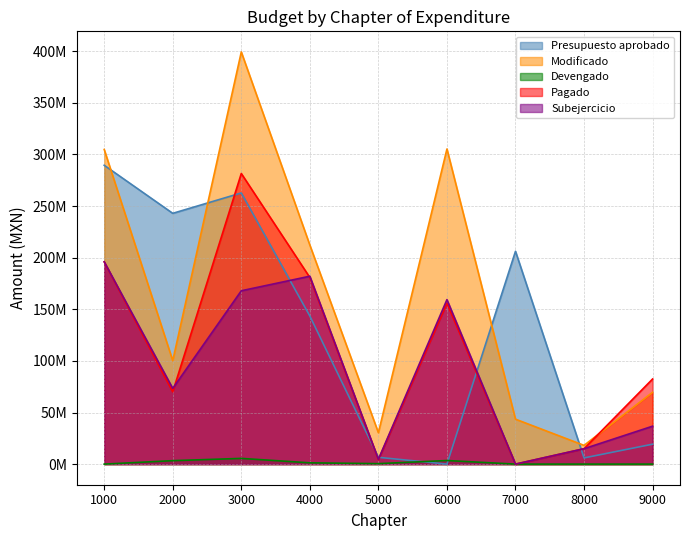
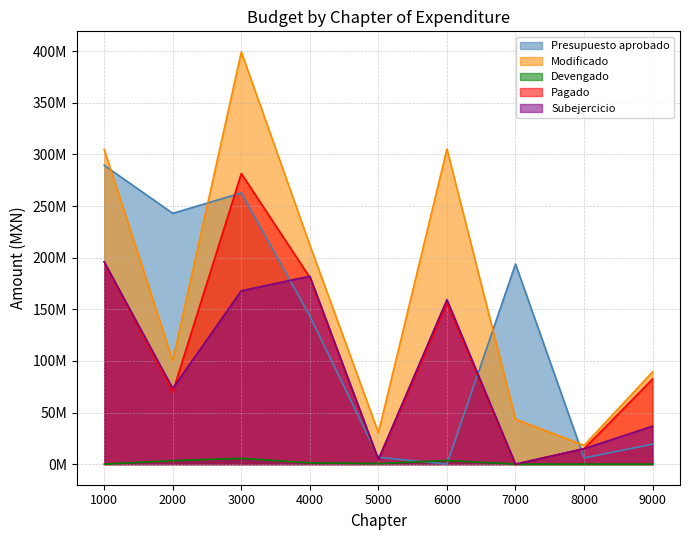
Presupuesto aprobado, 7000: 206000000 -> 194000000
Modificado, 9000: 70000000 -> 89000000
